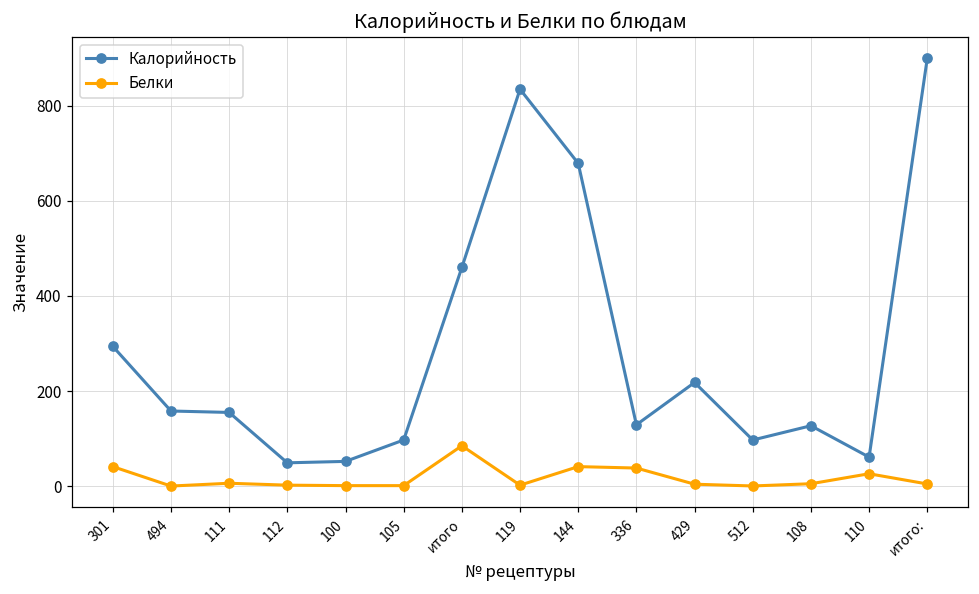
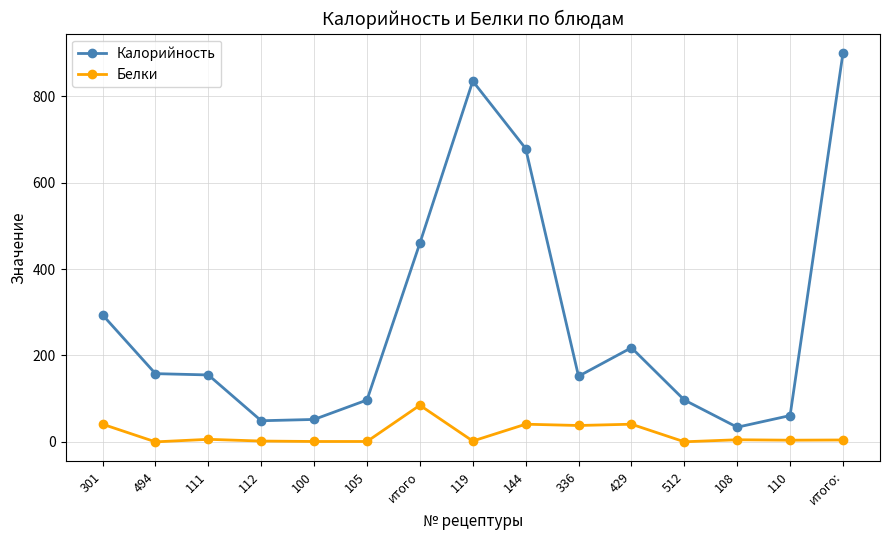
Калорийность, 336: 130 -> 150
Белки, 429: 0 -> 40
Калорийность, 108: 130 -> 30
Белки, 110: 30 -> 0
